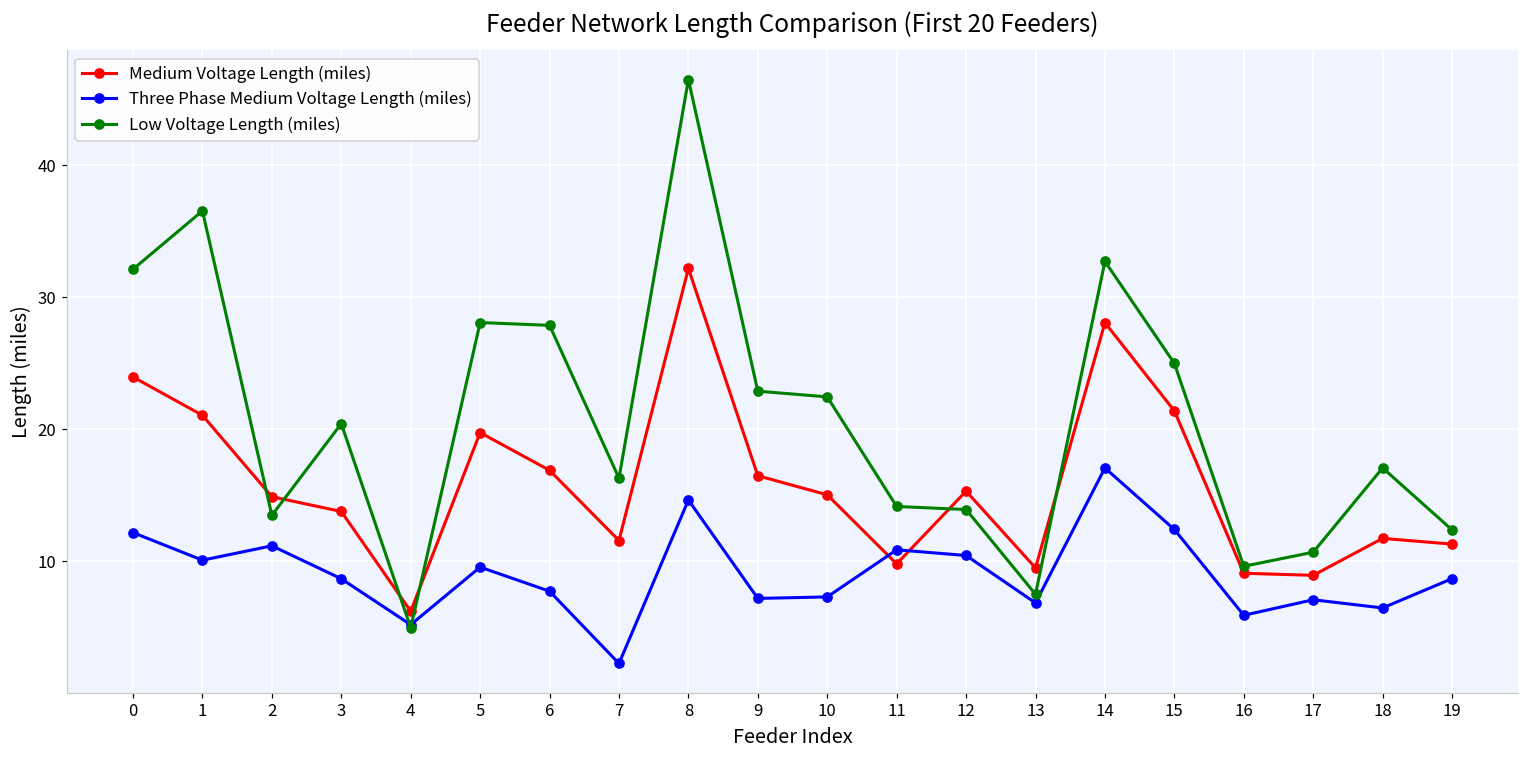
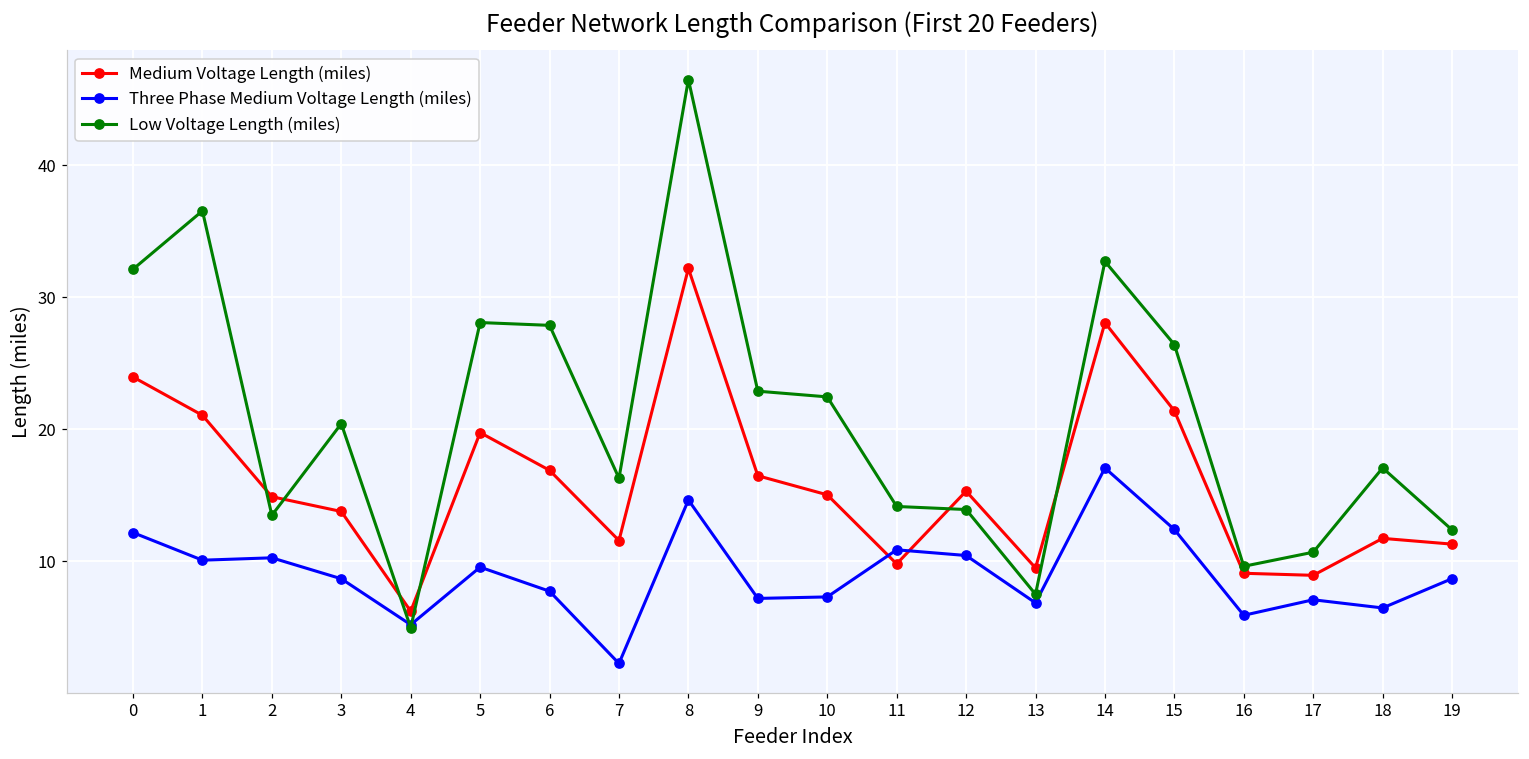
Three Phase Medium Voltage Length (miles), 2: 11.2 -> 10.3
Low Voltage Length (miles), 15: 25.0 -> 26.4
